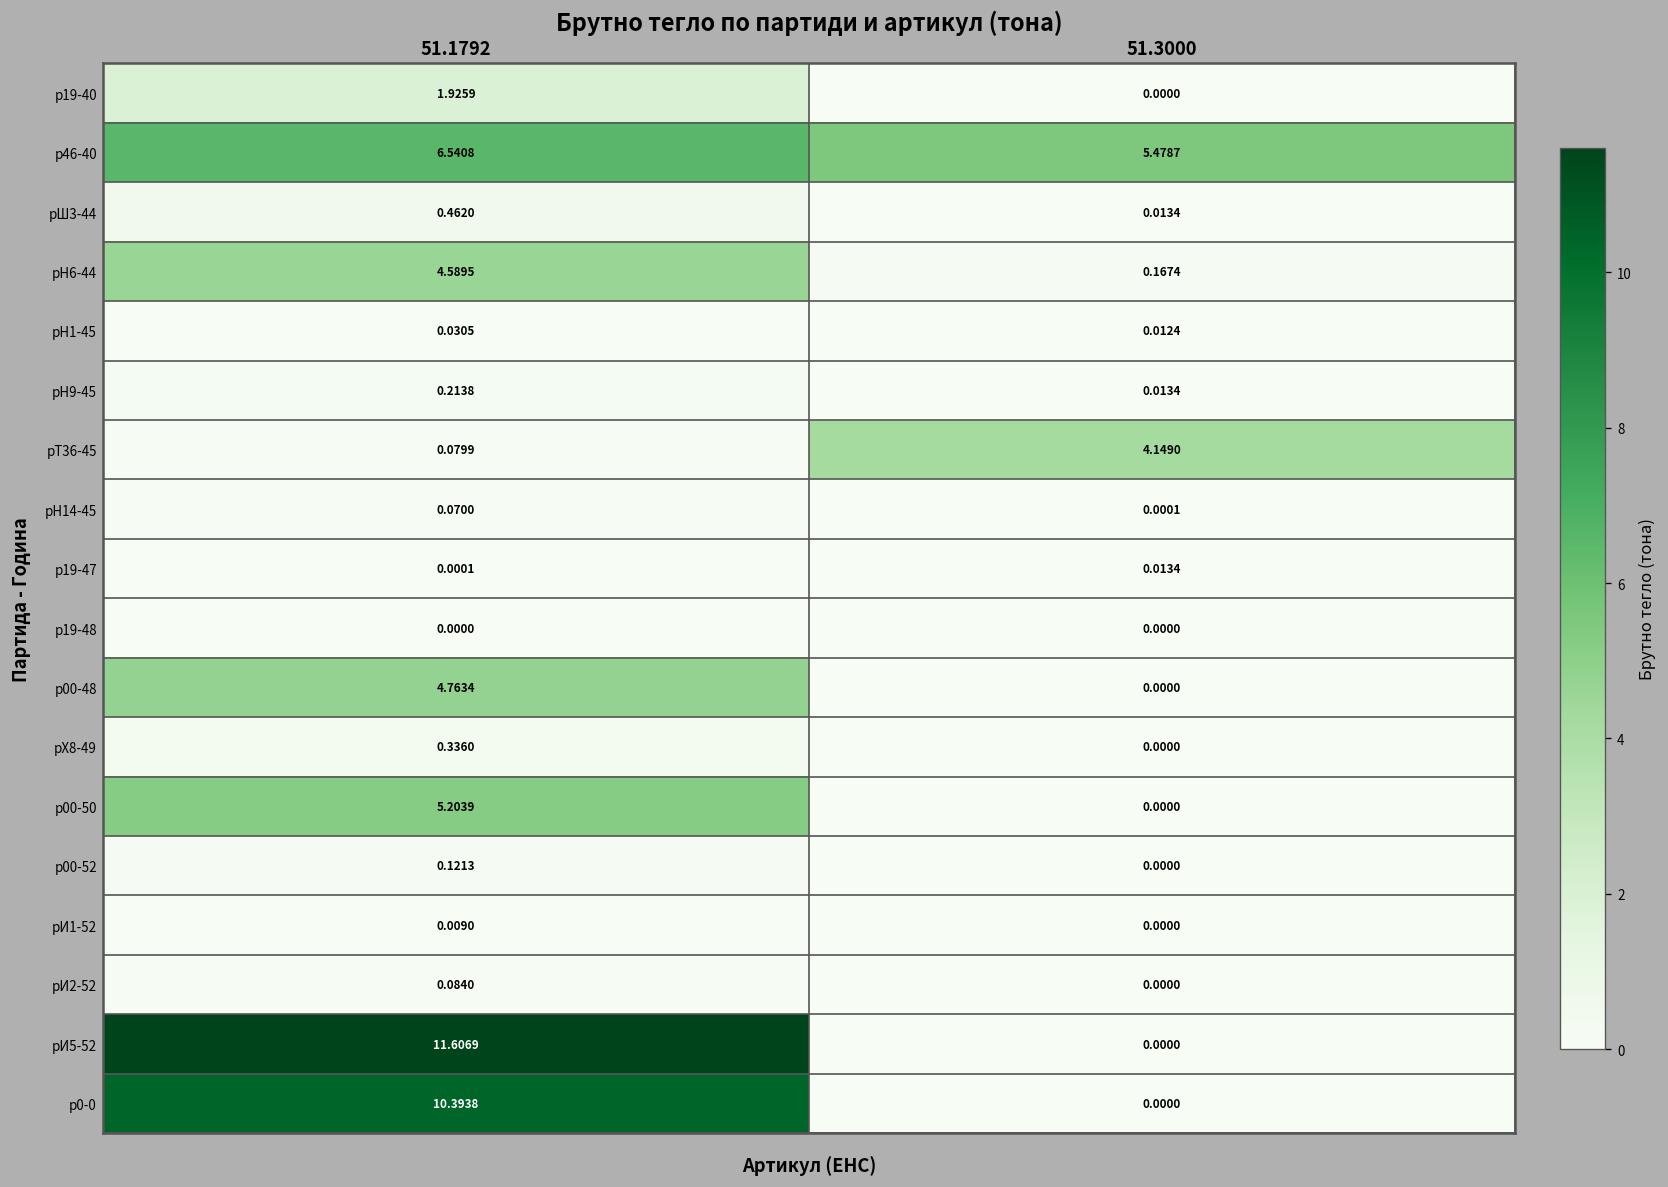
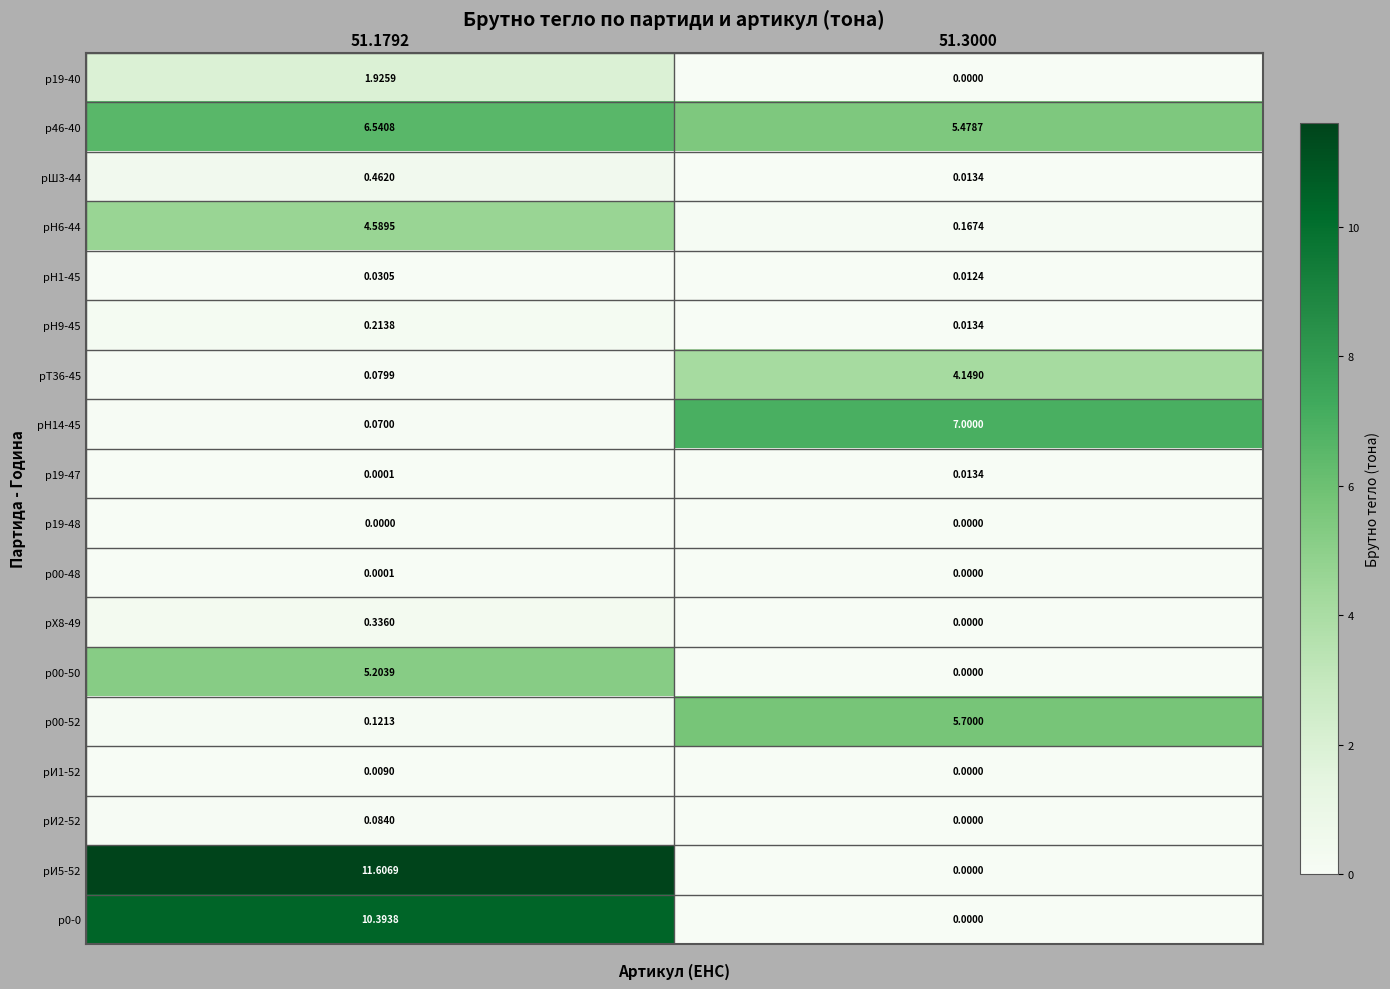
рН14-45, 51.3000: 0.0001 -> 7.0000
р00-48, 51.1792: 4.7634 -> 0.0001
р00-52, 51.3000: 0.0000 -> 5.7000
